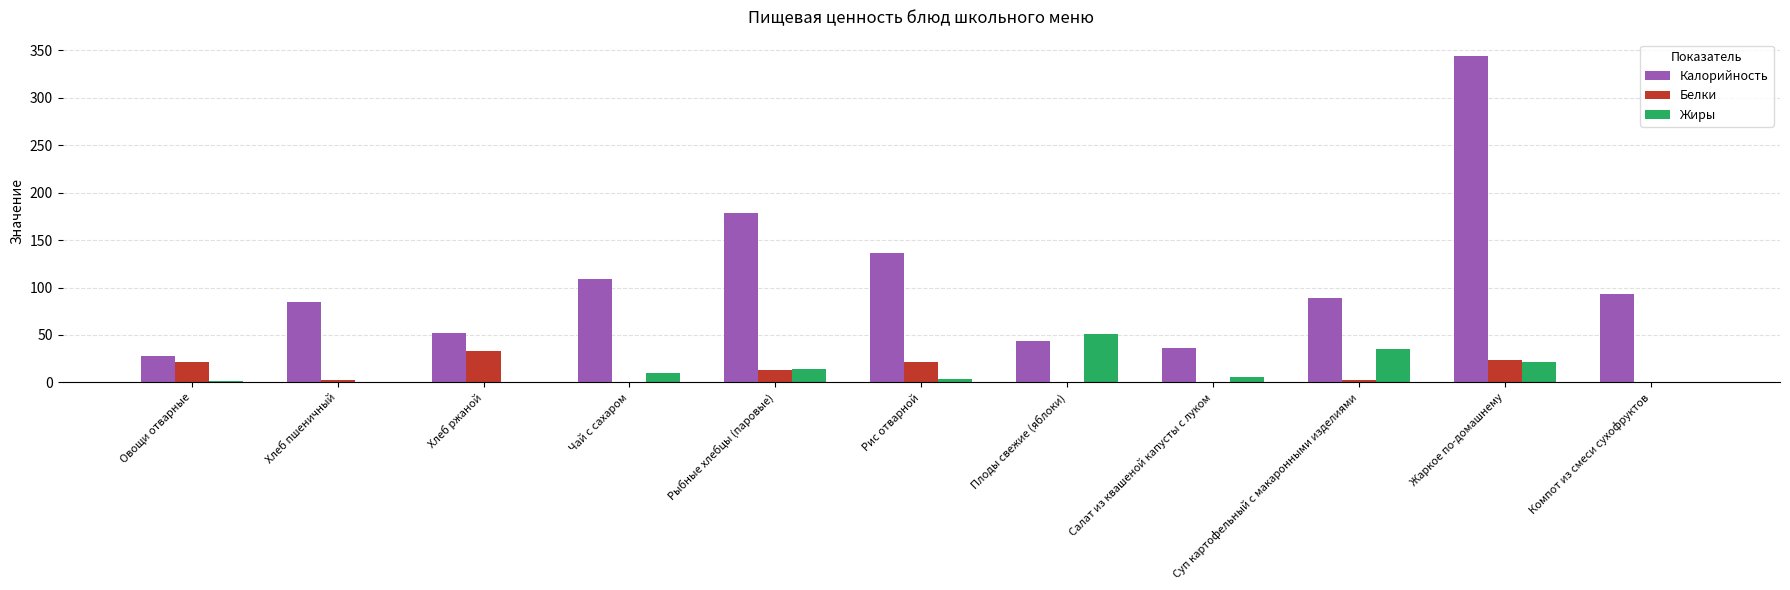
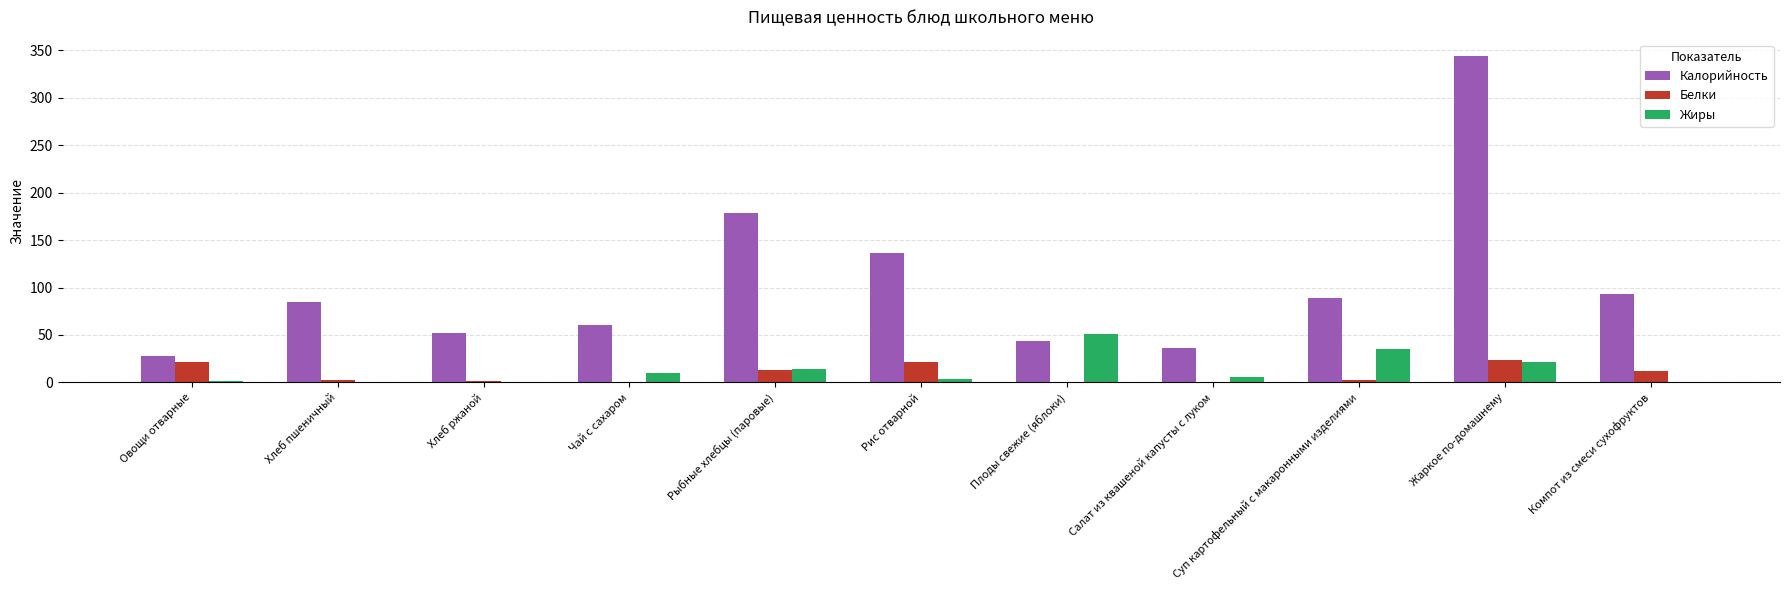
Белки, Хлеб ржаной: 30 -> 0
Калорийность, Чай с сахаром: 110 -> 60
Белки, Компот из смеси сухофруктов: 0 -> 10
